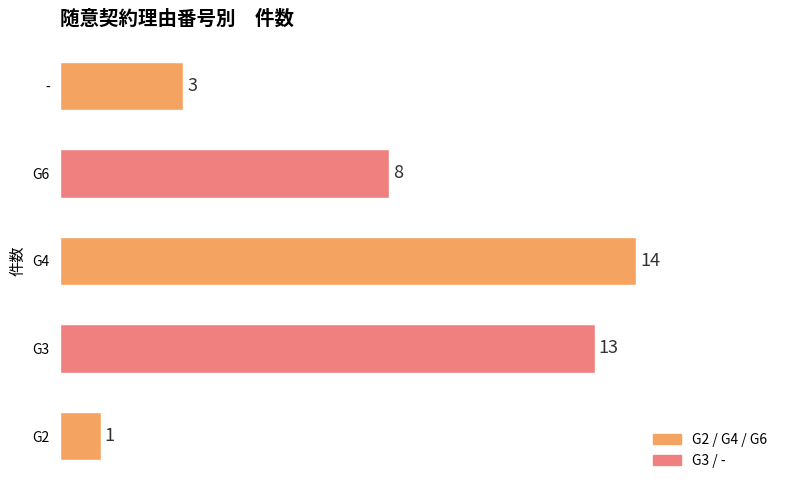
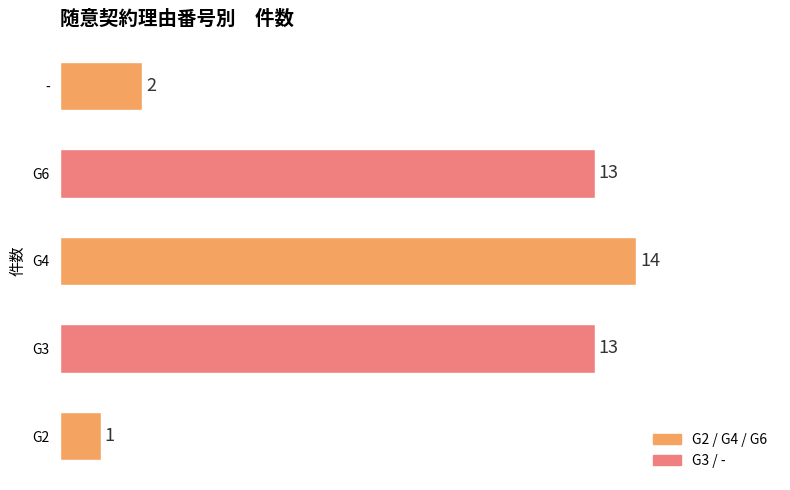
-: 3 -> 2
G6: 8 -> 13
